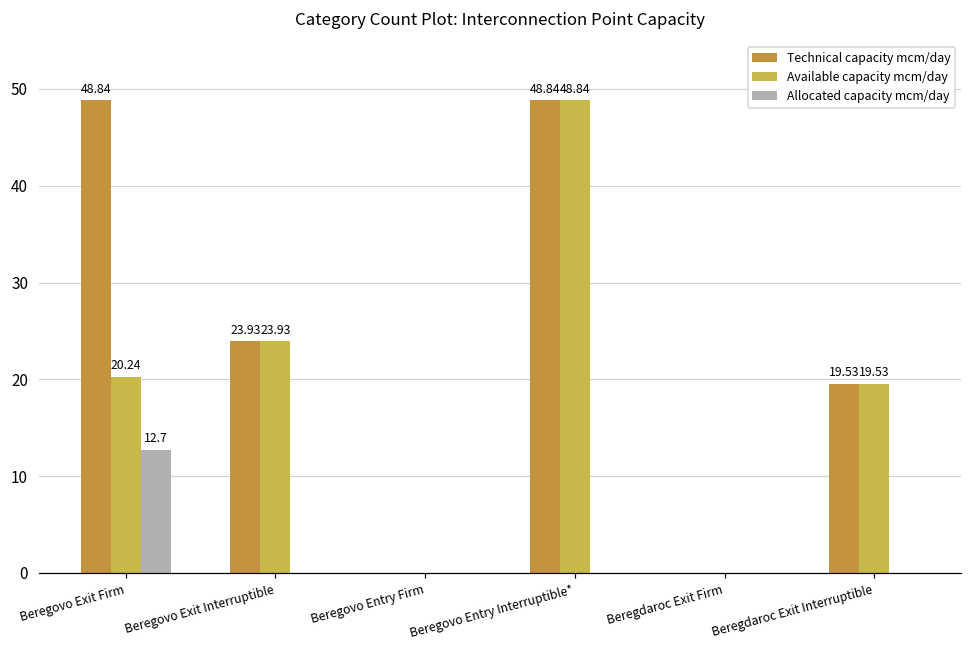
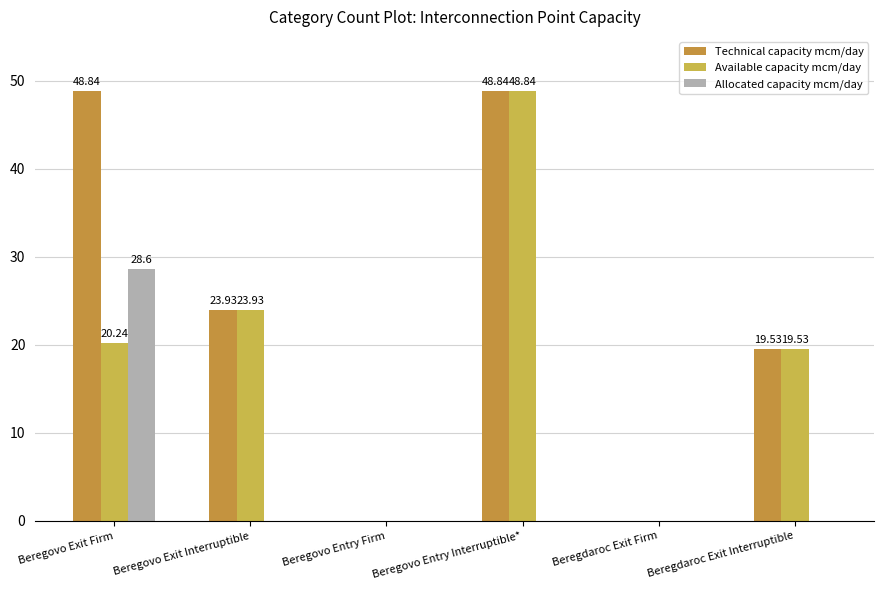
Allocated capacity mcm/day, Beregovo Exit Firm: 12.7 -> 28.6
